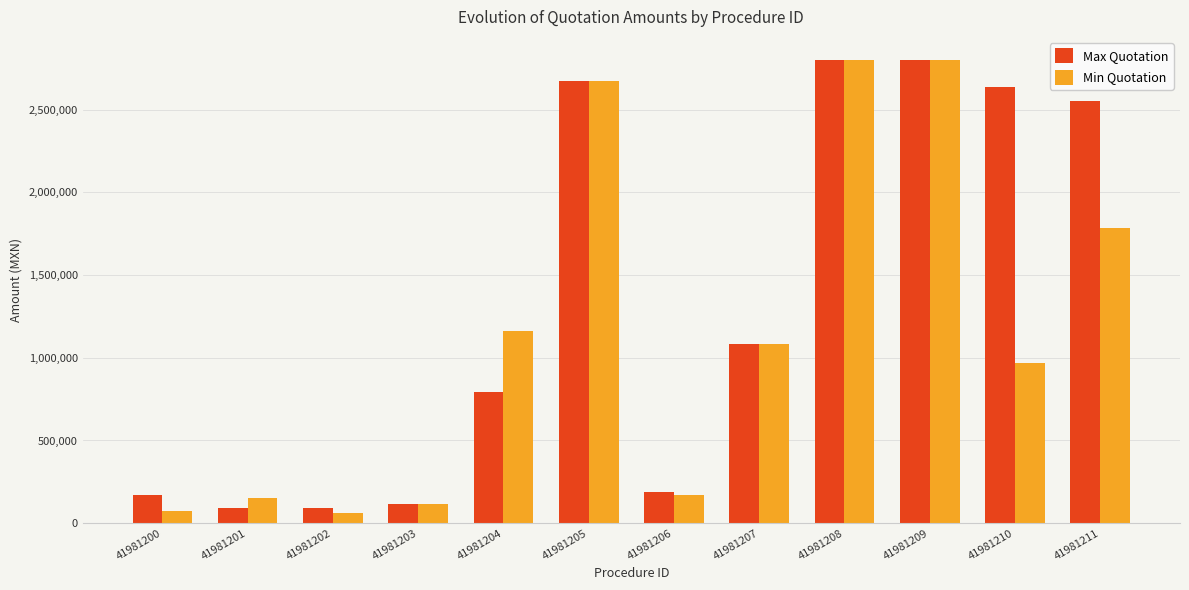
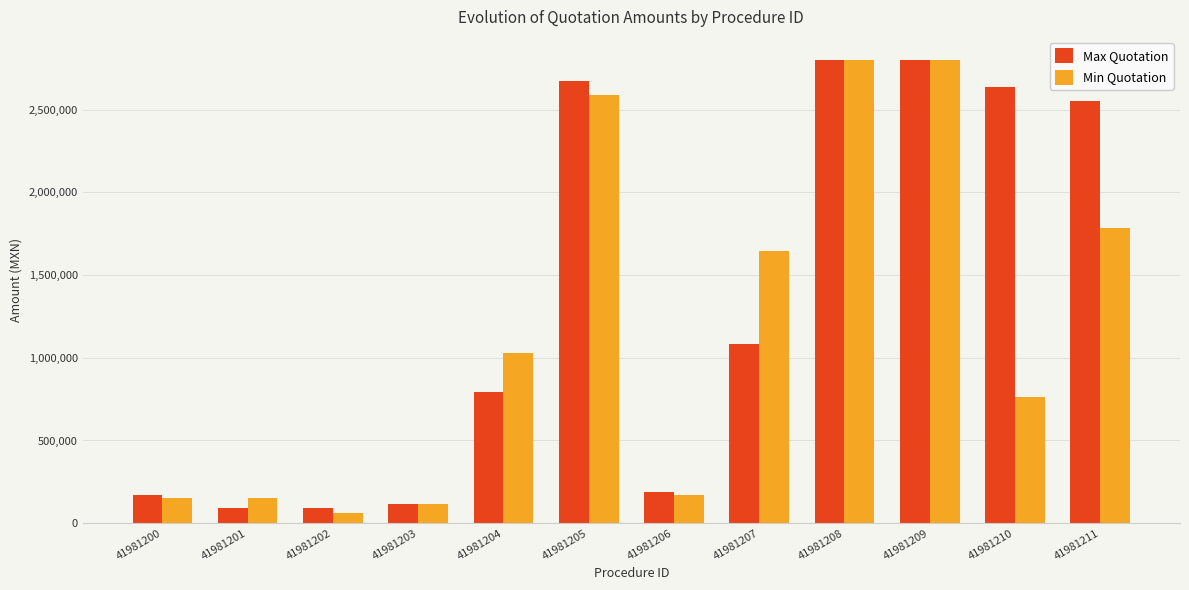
Min Quotation, 41981200: 80,000 -> 150,000
Min Quotation, 41981204: 1,160,000 -> 1,030,000
Min Quotation, 41981205: 2,670,000 -> 2,590,000
Min Quotation, 41981207: 1,080,000 -> 1,650,000
Min Quotation, 41981210: 970,000 -> 770,000
